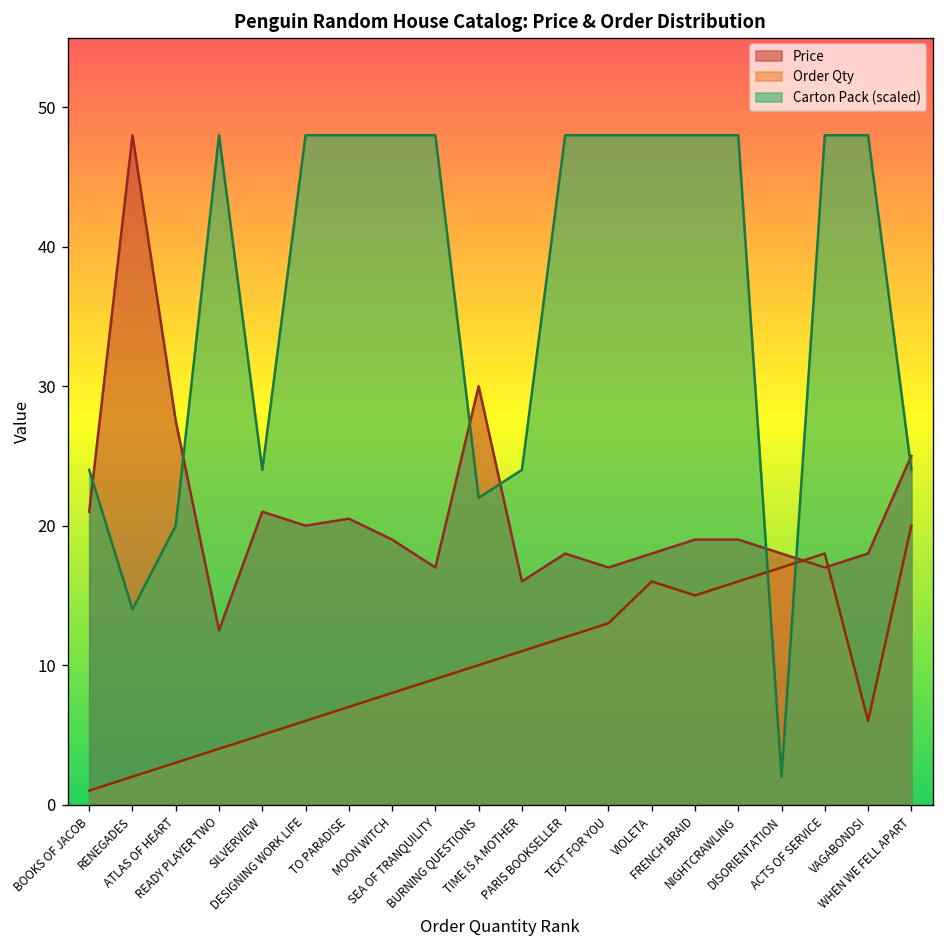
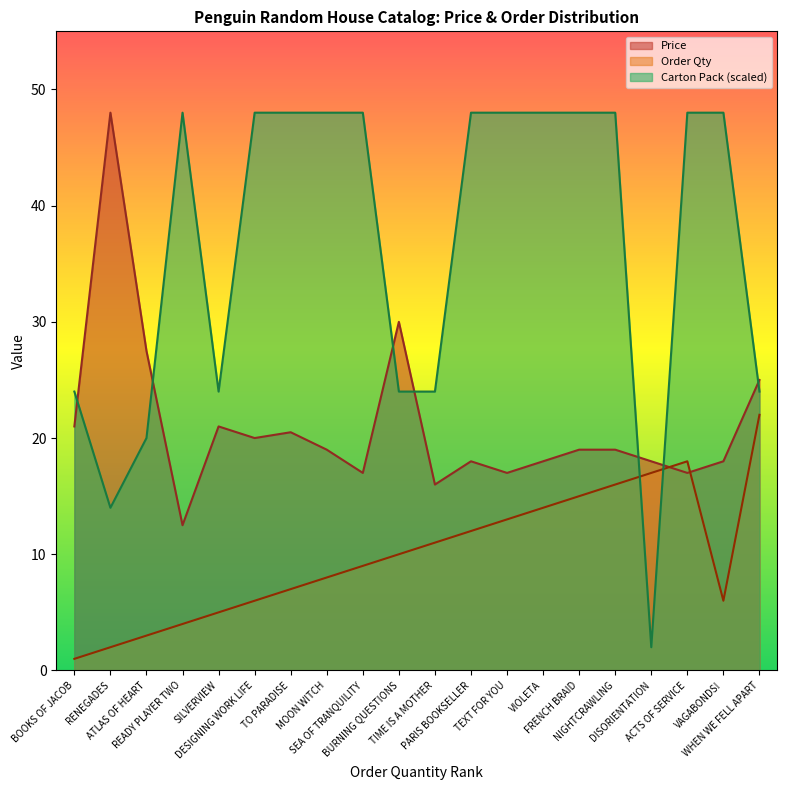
Carton Pack (scaled), BURNING QUESTIONS: 22.0 -> 24.0
Order Qty, VIOLETA: 16 -> 14
Order Qty, WHEN WE FELL APART: 20 -> 22
